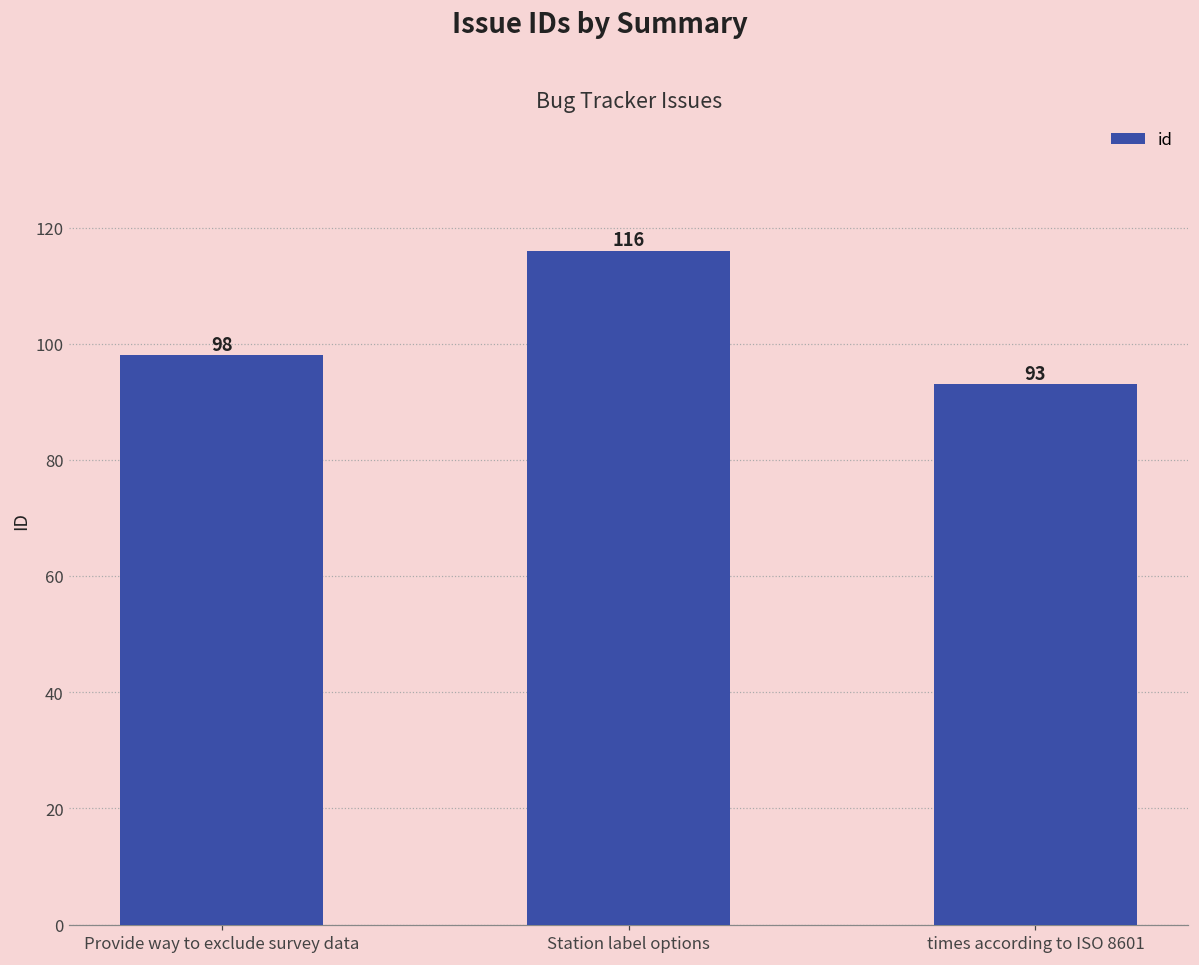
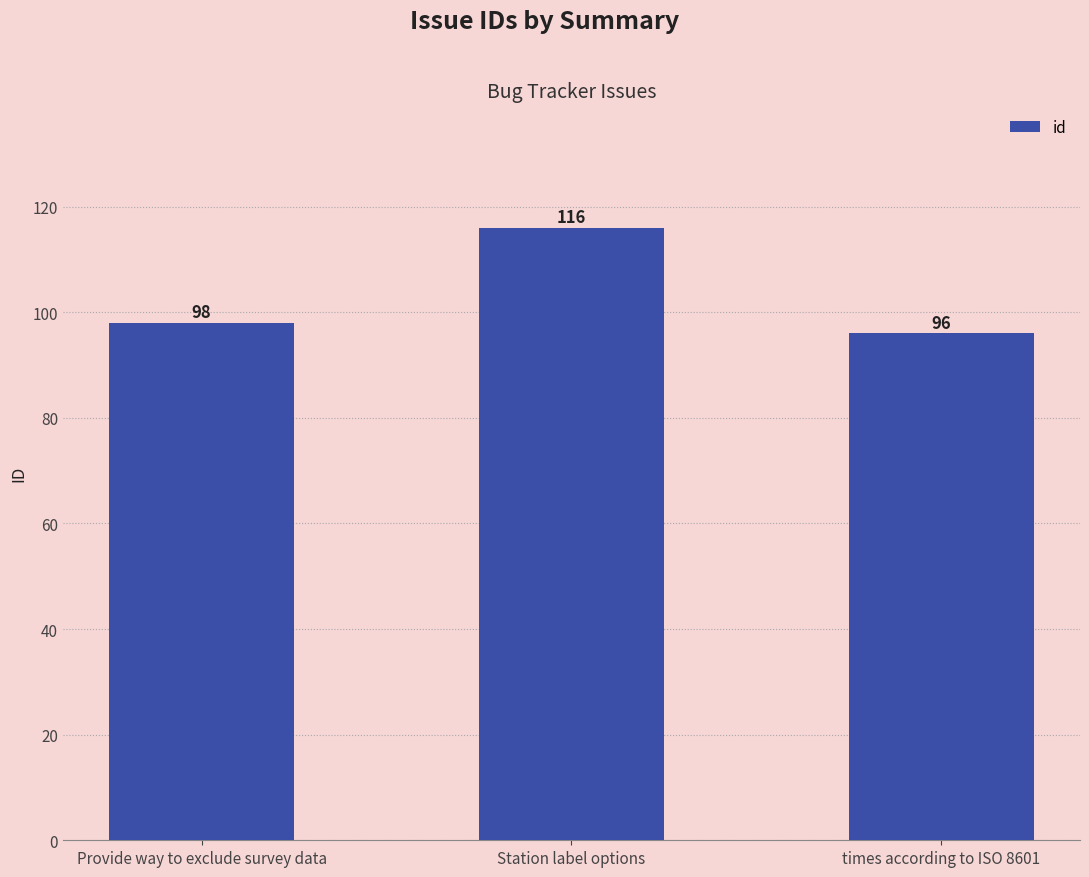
times according to ISO 8601: 93 -> 96
